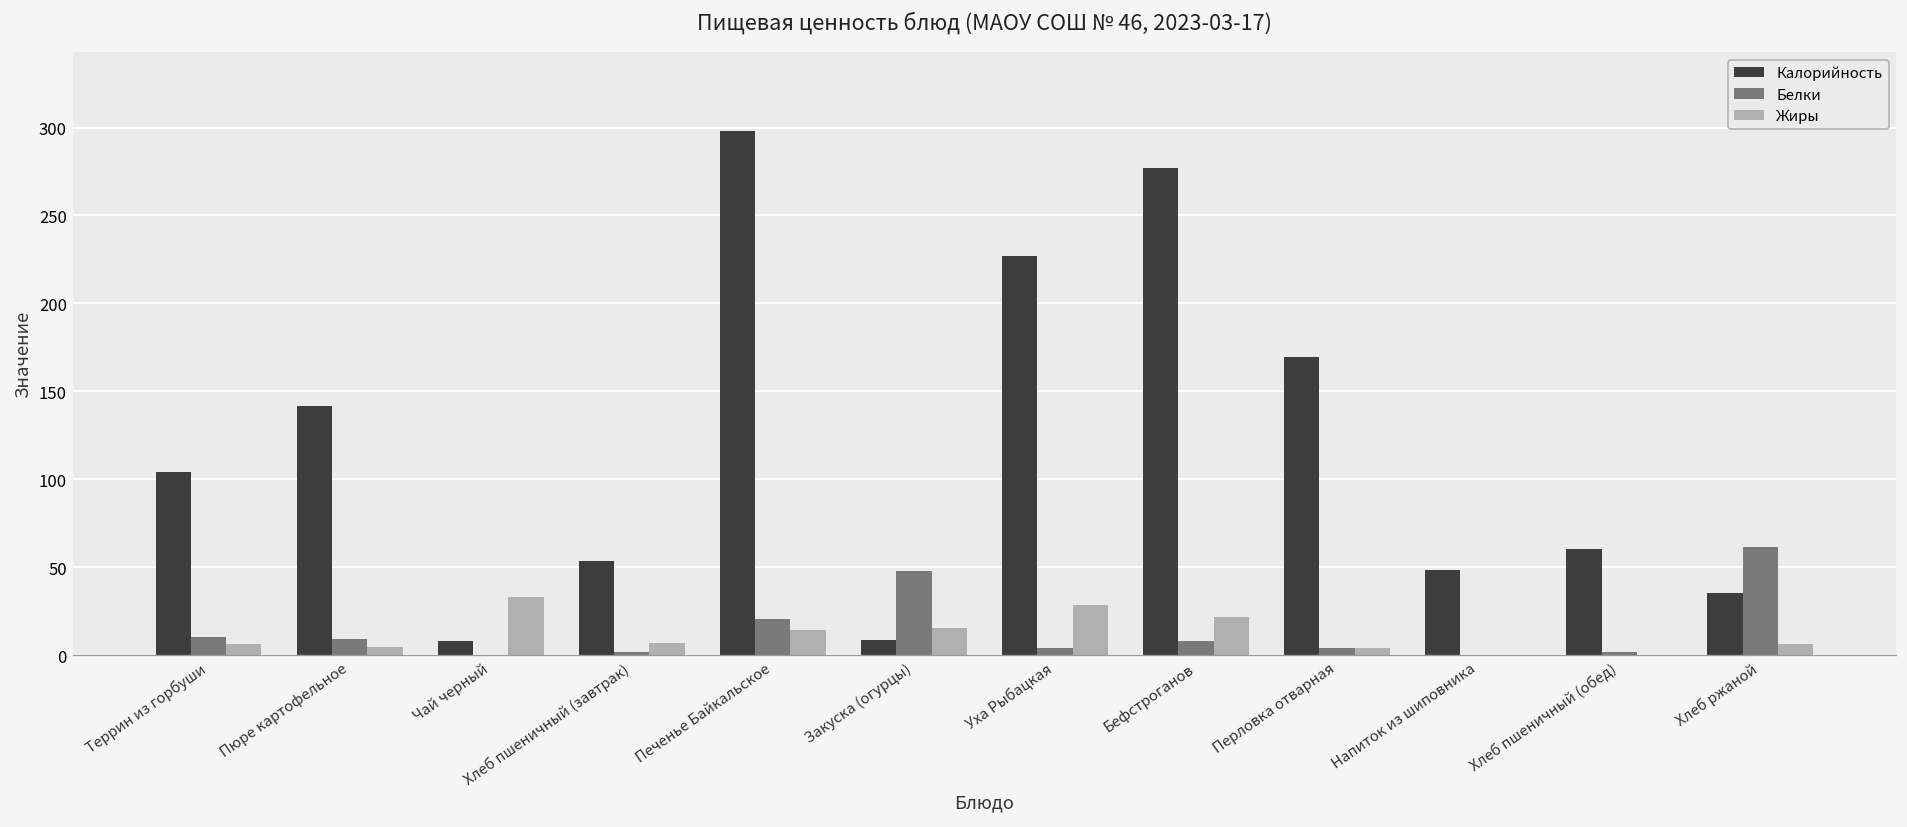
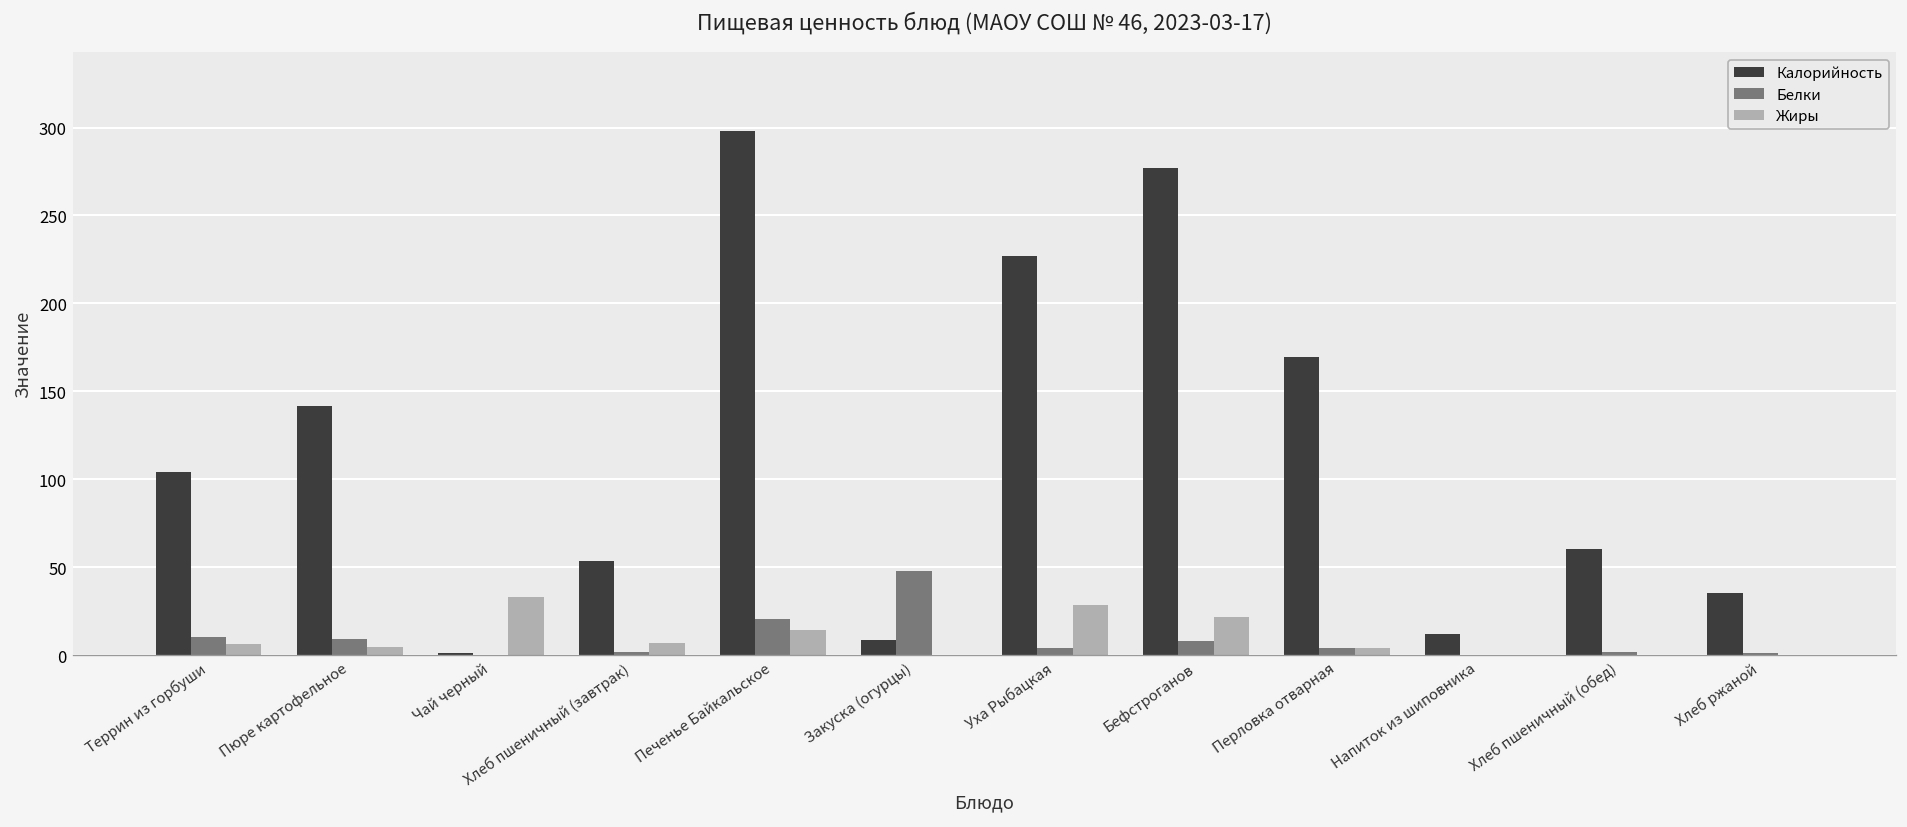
Калорийность, Чай черный: 8 -> 1
Жиры, Закуска (огурцы): 16 -> 0
Калорийность, Напиток из шиповника: 49 -> 12
Белки, Хлеб ржаной: 61 -> 1
Жиры, Хлеб ржаной: 6 -> 0
